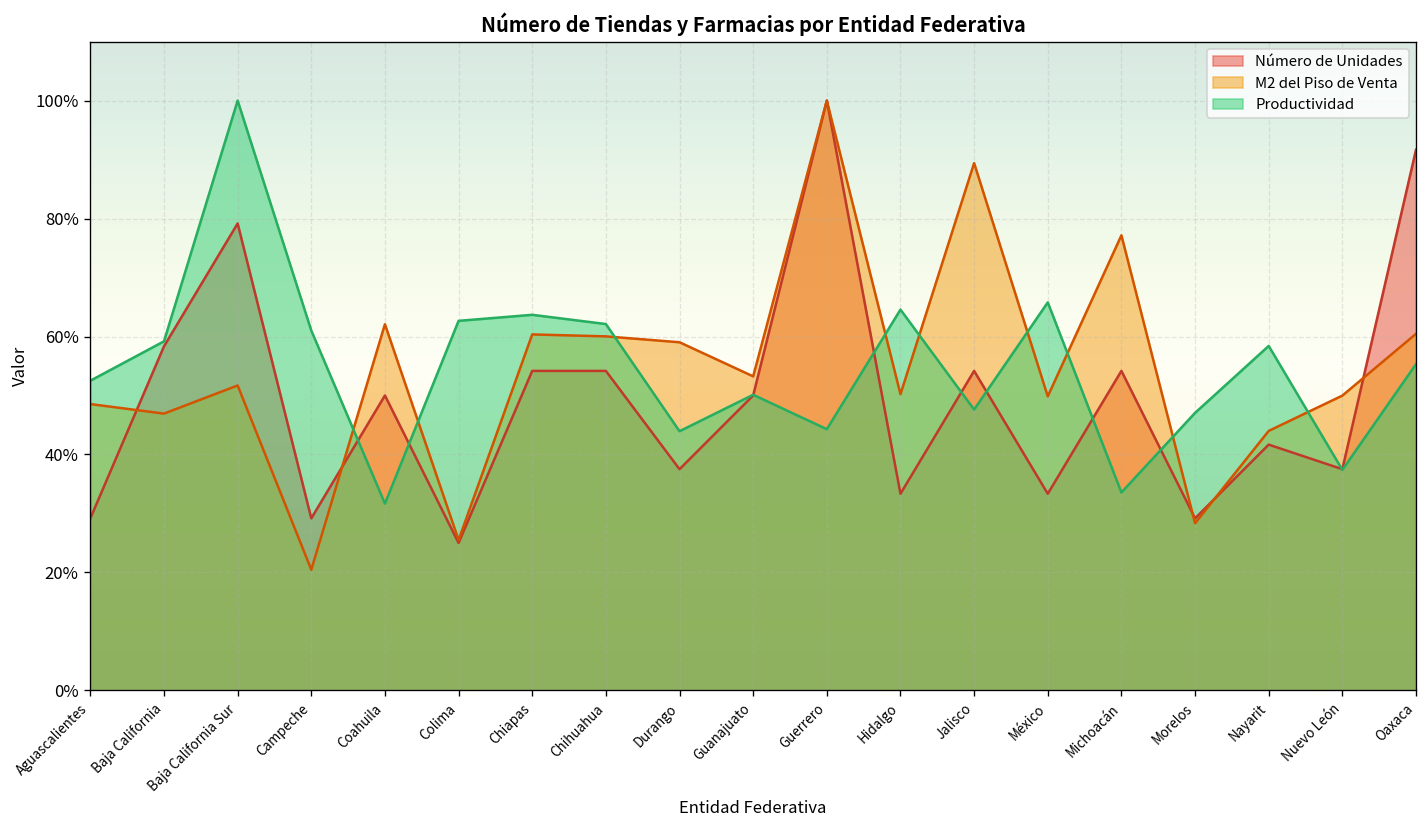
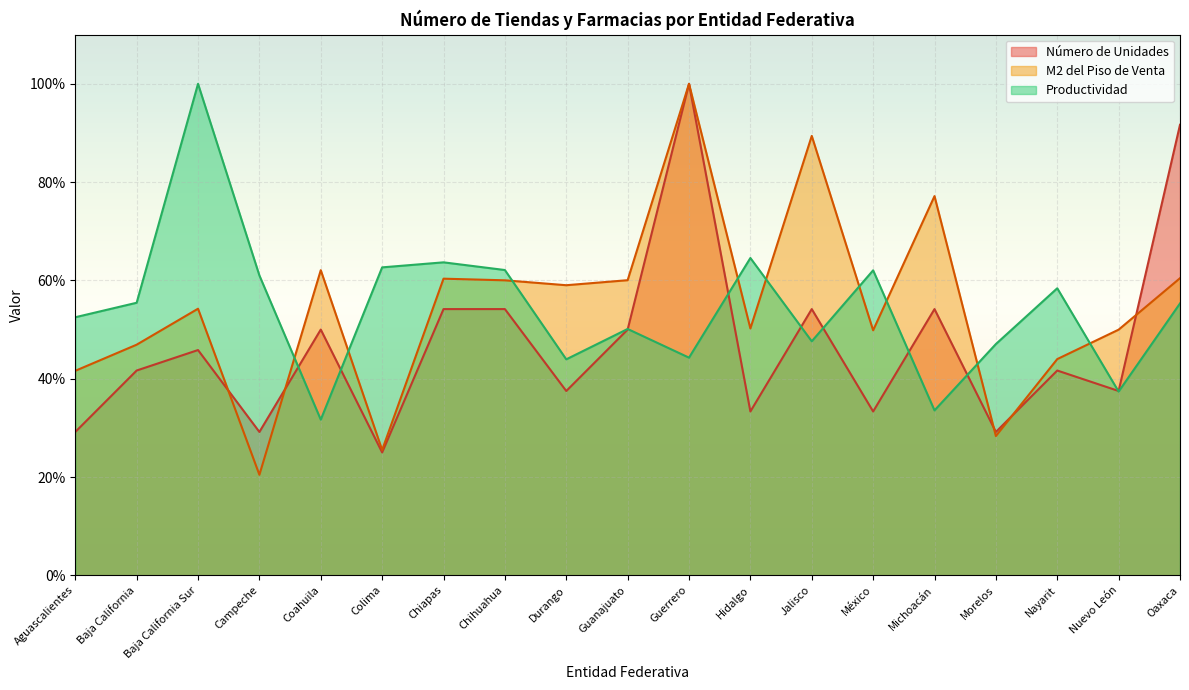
M2 del Piso de Venta, Aguascalientes: 49% -> 42%
Número de Unidades, Baja California: 58% -> 42%
Productividad, Baja California: 59% -> 55%
Número de Unidades, Baja California Sur: 79% -> 46%
M2 del Piso de Venta, Baja California Sur: 52% -> 54%
M2 del Piso de Venta, Guanajuato: 53% -> 60%
Productividad, México: 66% -> 62%
